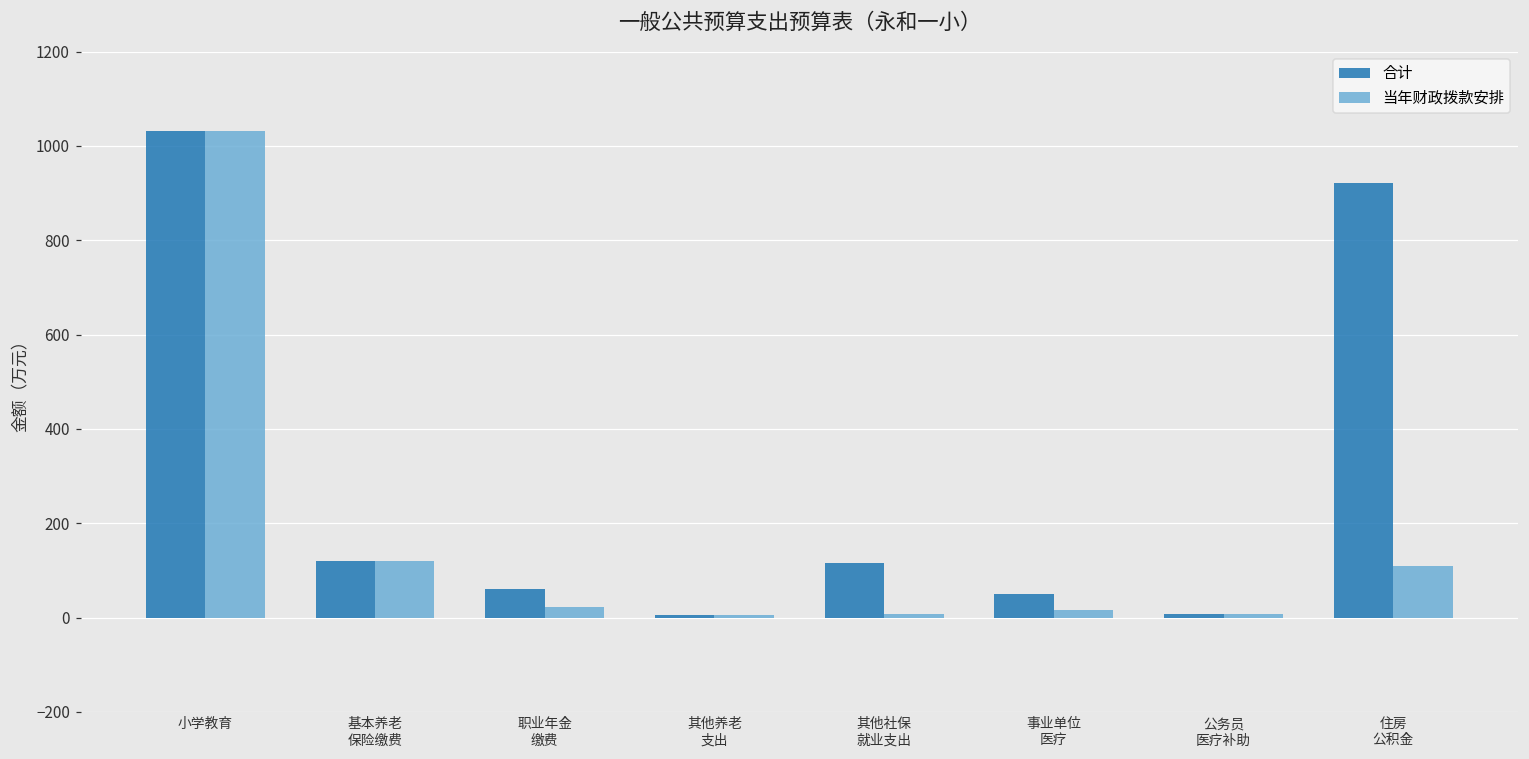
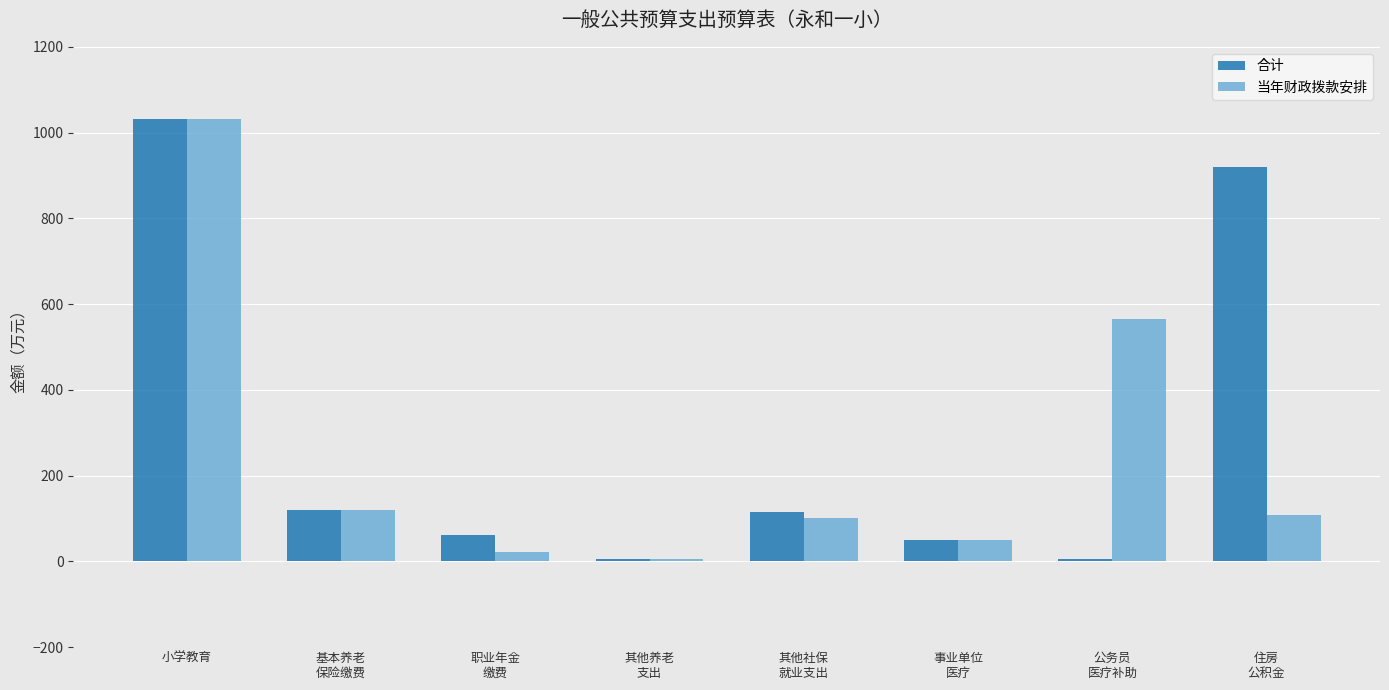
当年财政拨款安排, 其他社保 就业支出: 10 -> 100
当年财政拨款安排, 事业单位 医疗: 20 -> 50
当年财政拨款安排, 公务员 医疗补助: 10 -> 560
